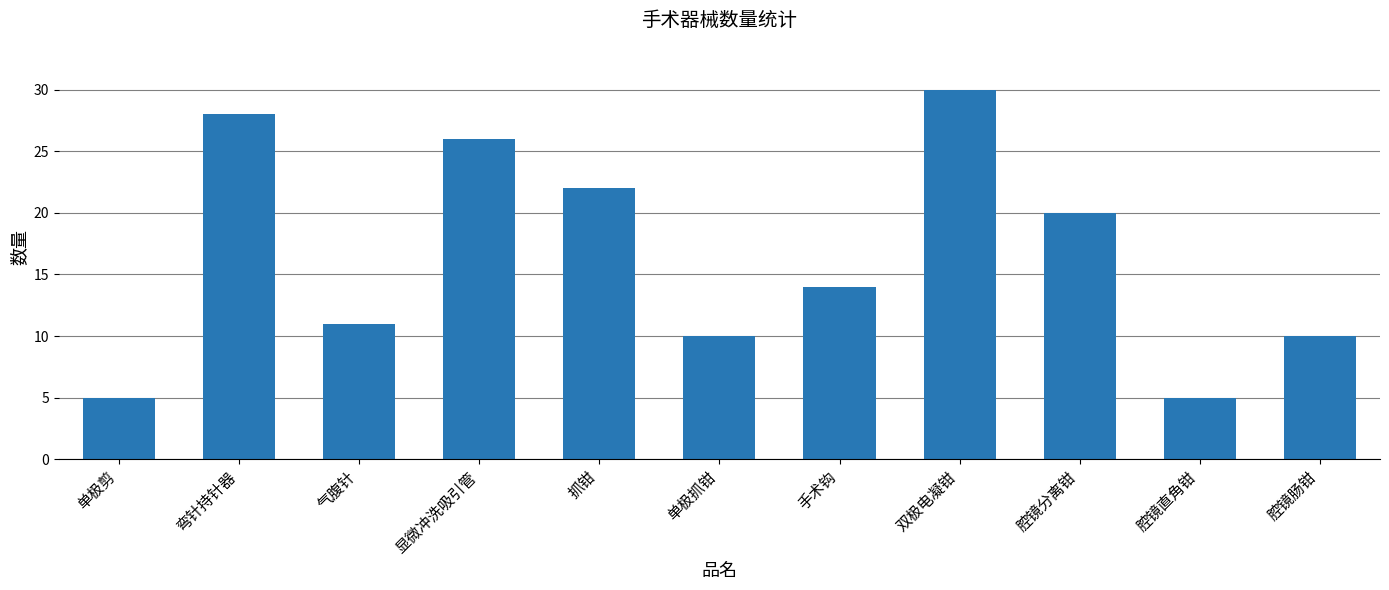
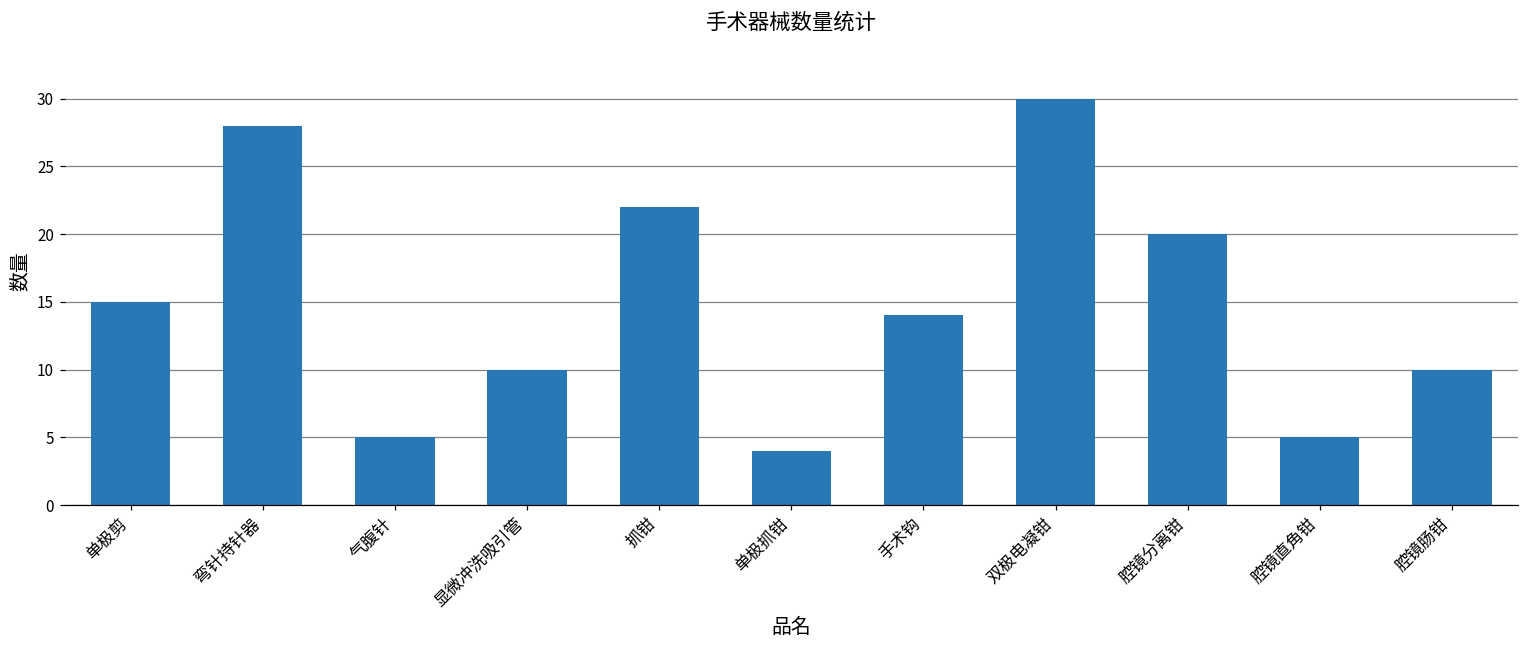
单极剪: 5 -> 15
气腹针: 11 -> 5
显微冲洗吸引管: 26 -> 10
单极抓钳: 10 -> 4
